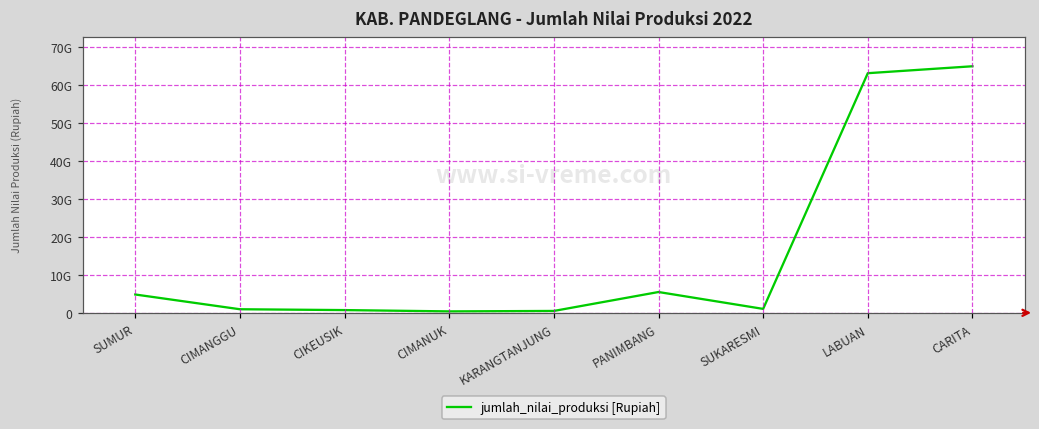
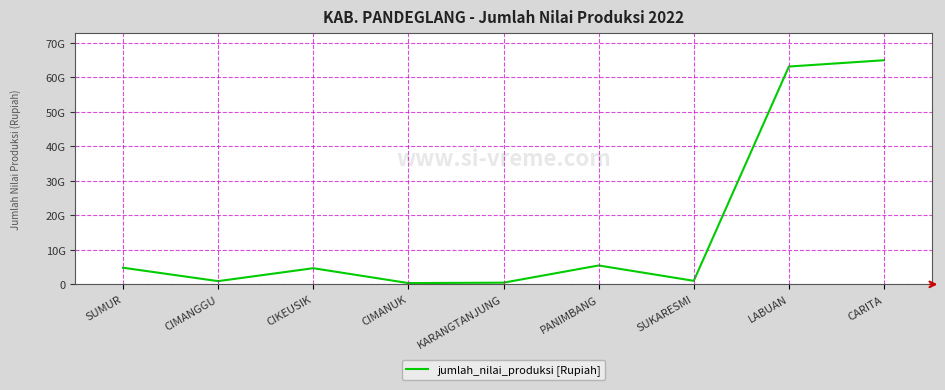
CIKEUSIK: 1000000000 -> 5000000000
